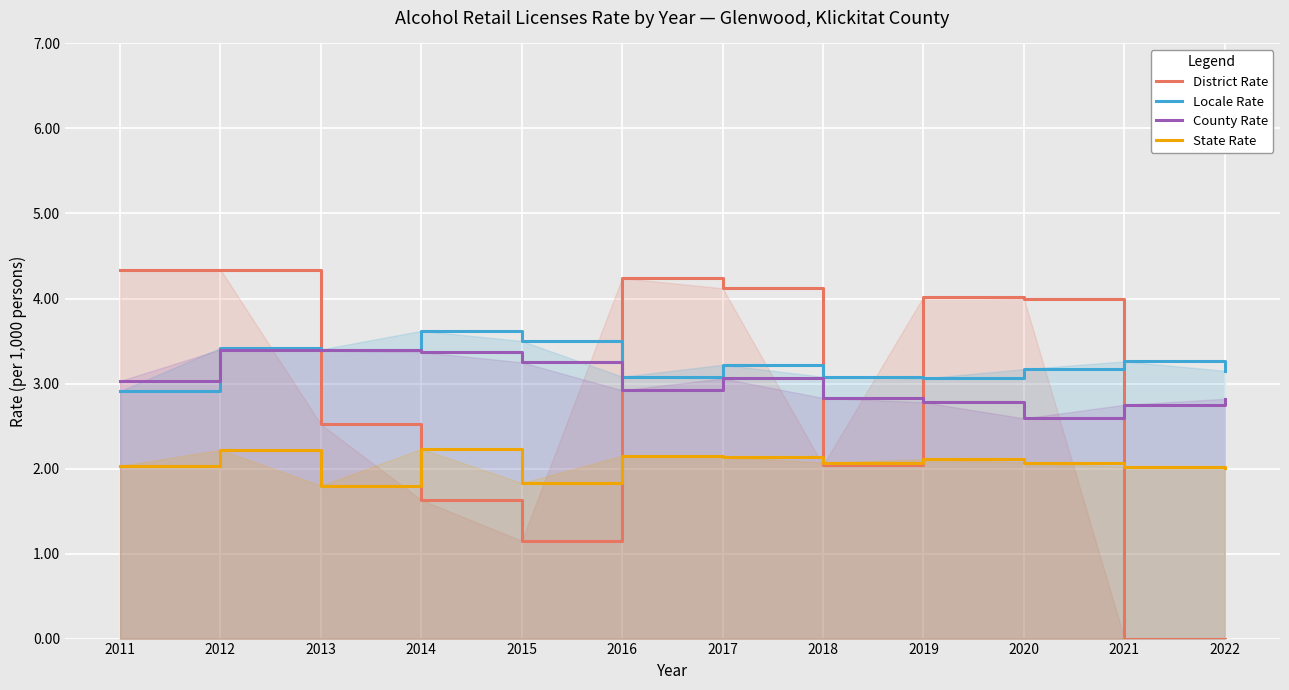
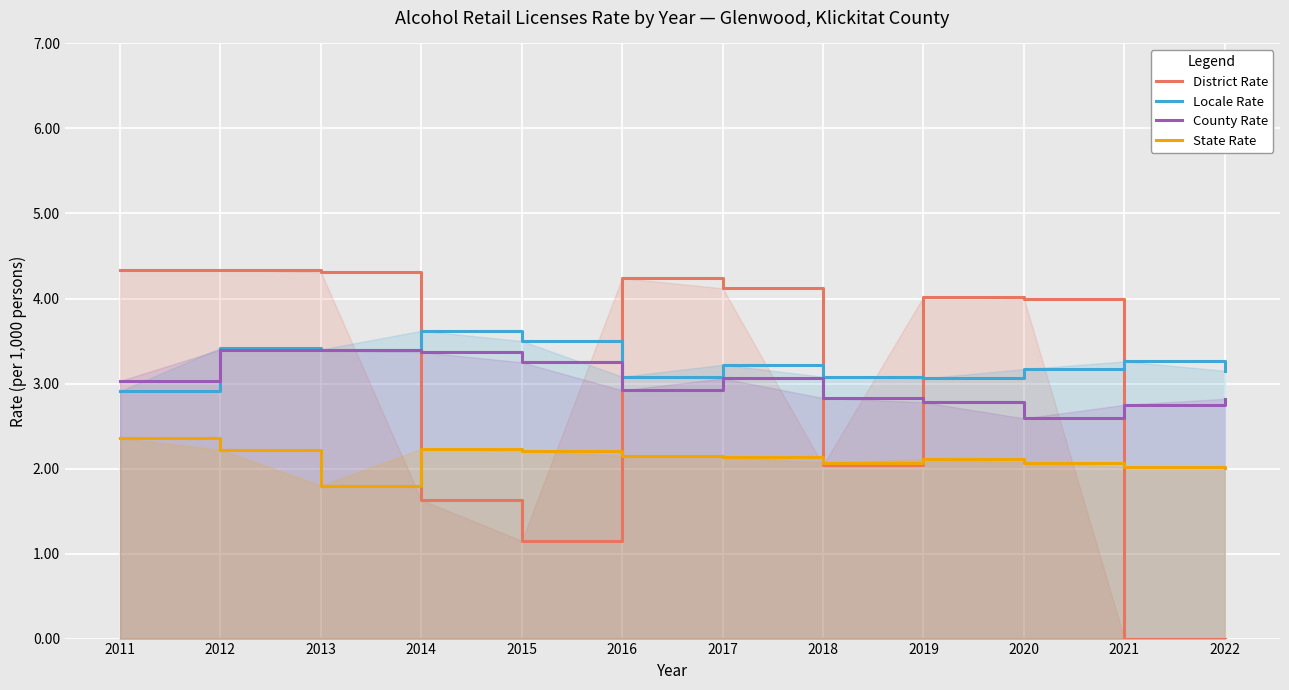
State Rate, 2011: 2.0 -> 2.4
District Rate, 2013: 2.5 -> 4.3
State Rate, 2015: 1.8 -> 2.2
